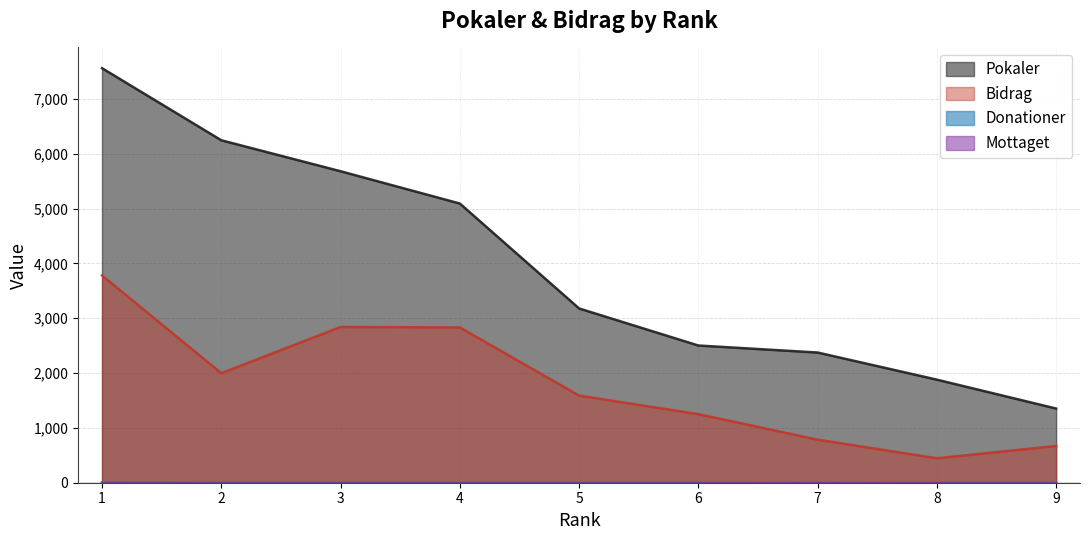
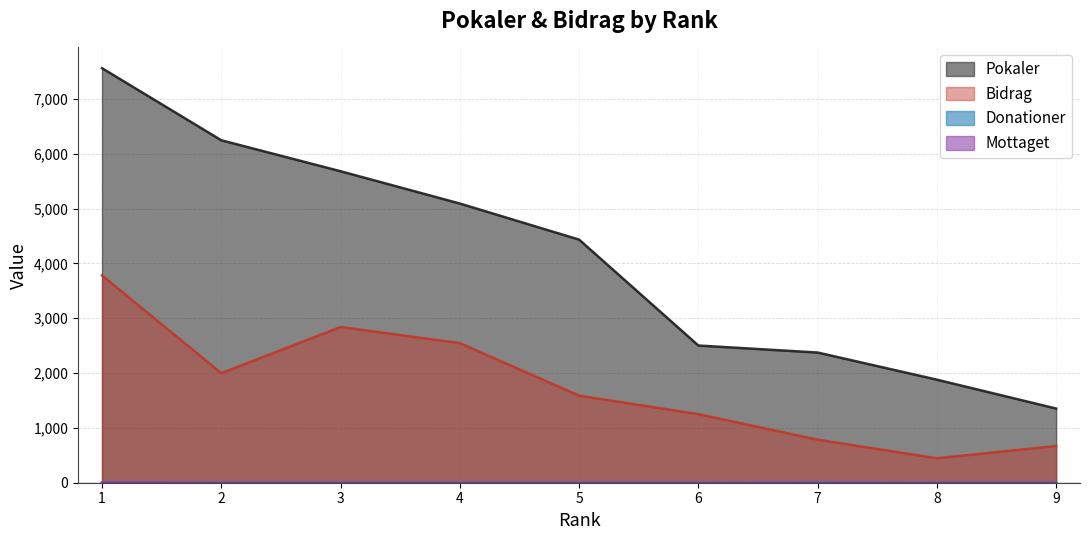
Bidrag, 4: 2,800 -> 2,500
Pokaler, 5: 3,200 -> 4,400
